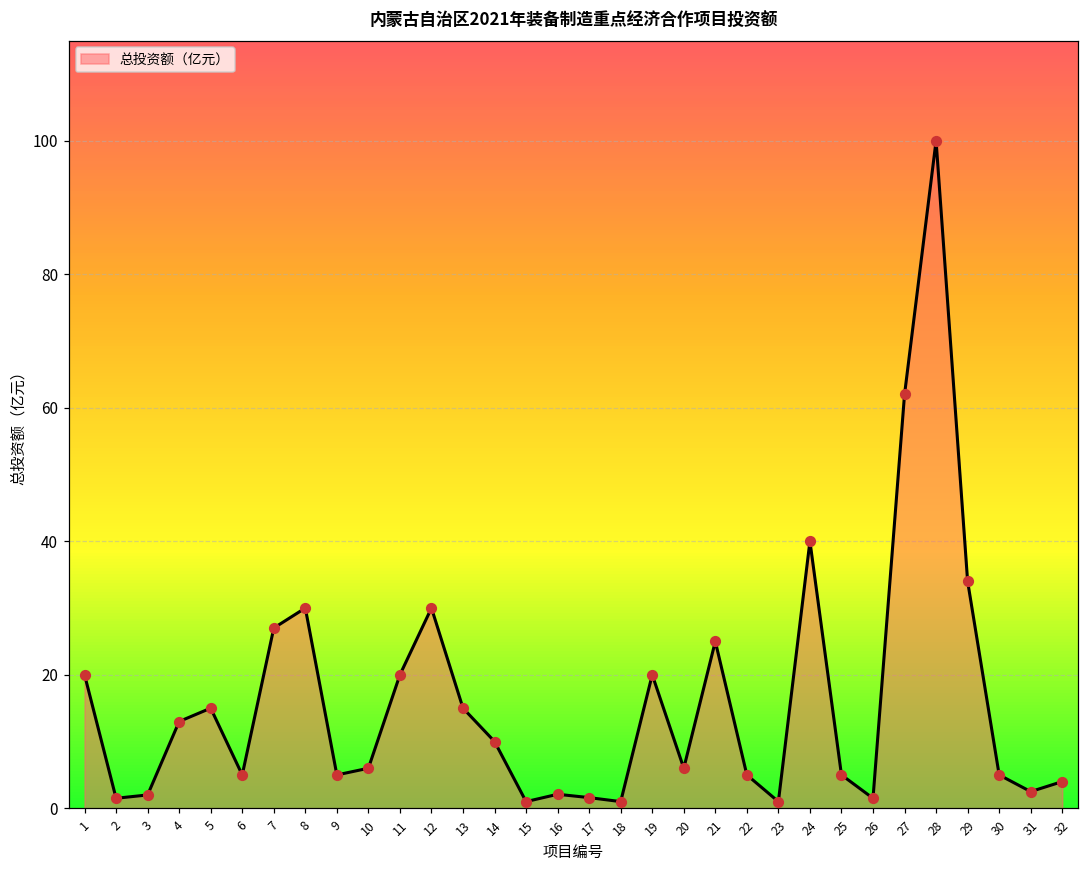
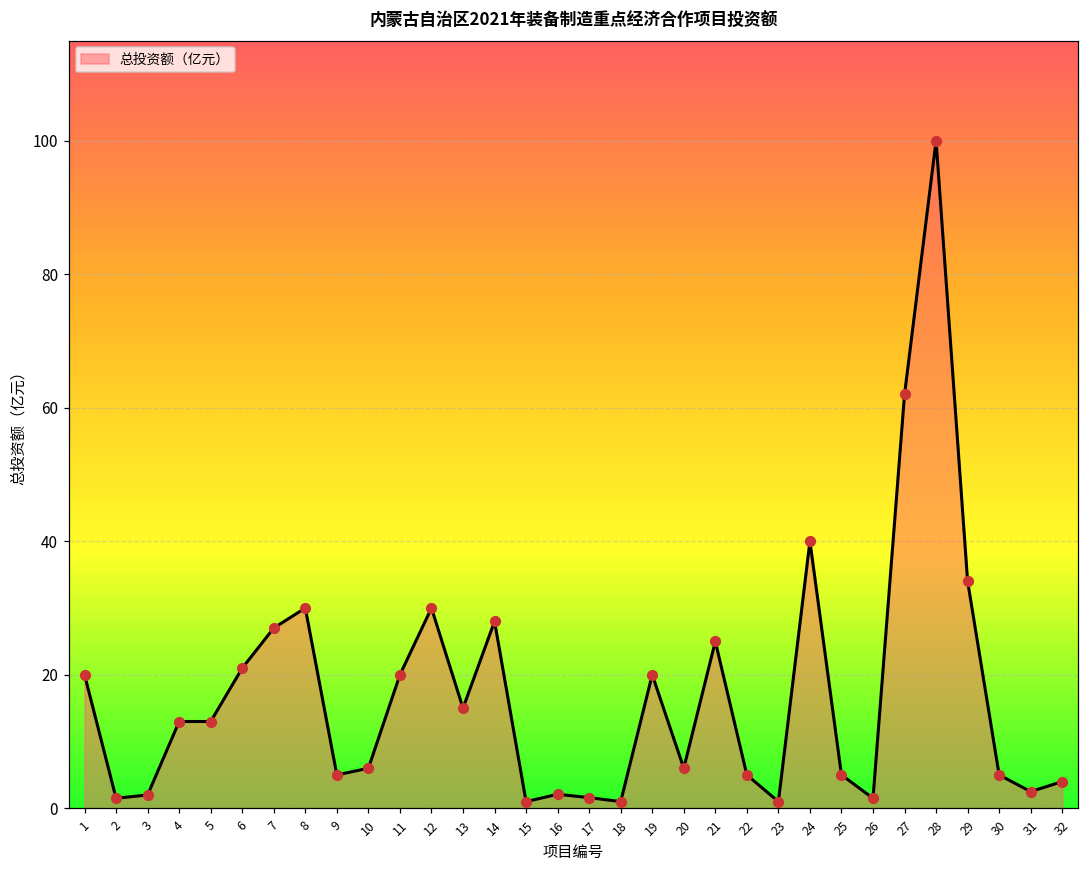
5: 15 -> 13
6: 5 -> 21
14: 10 -> 28
